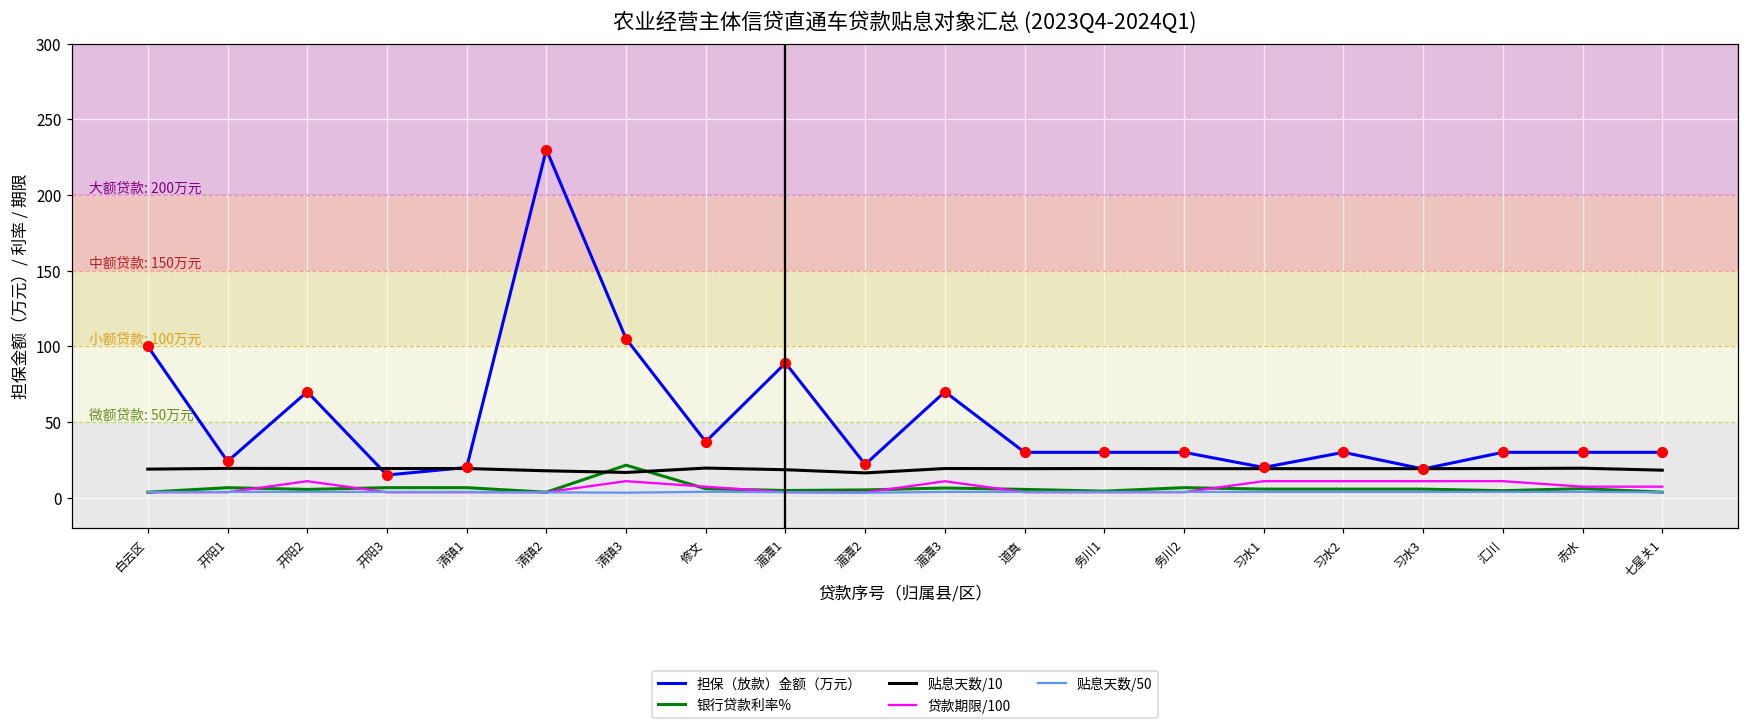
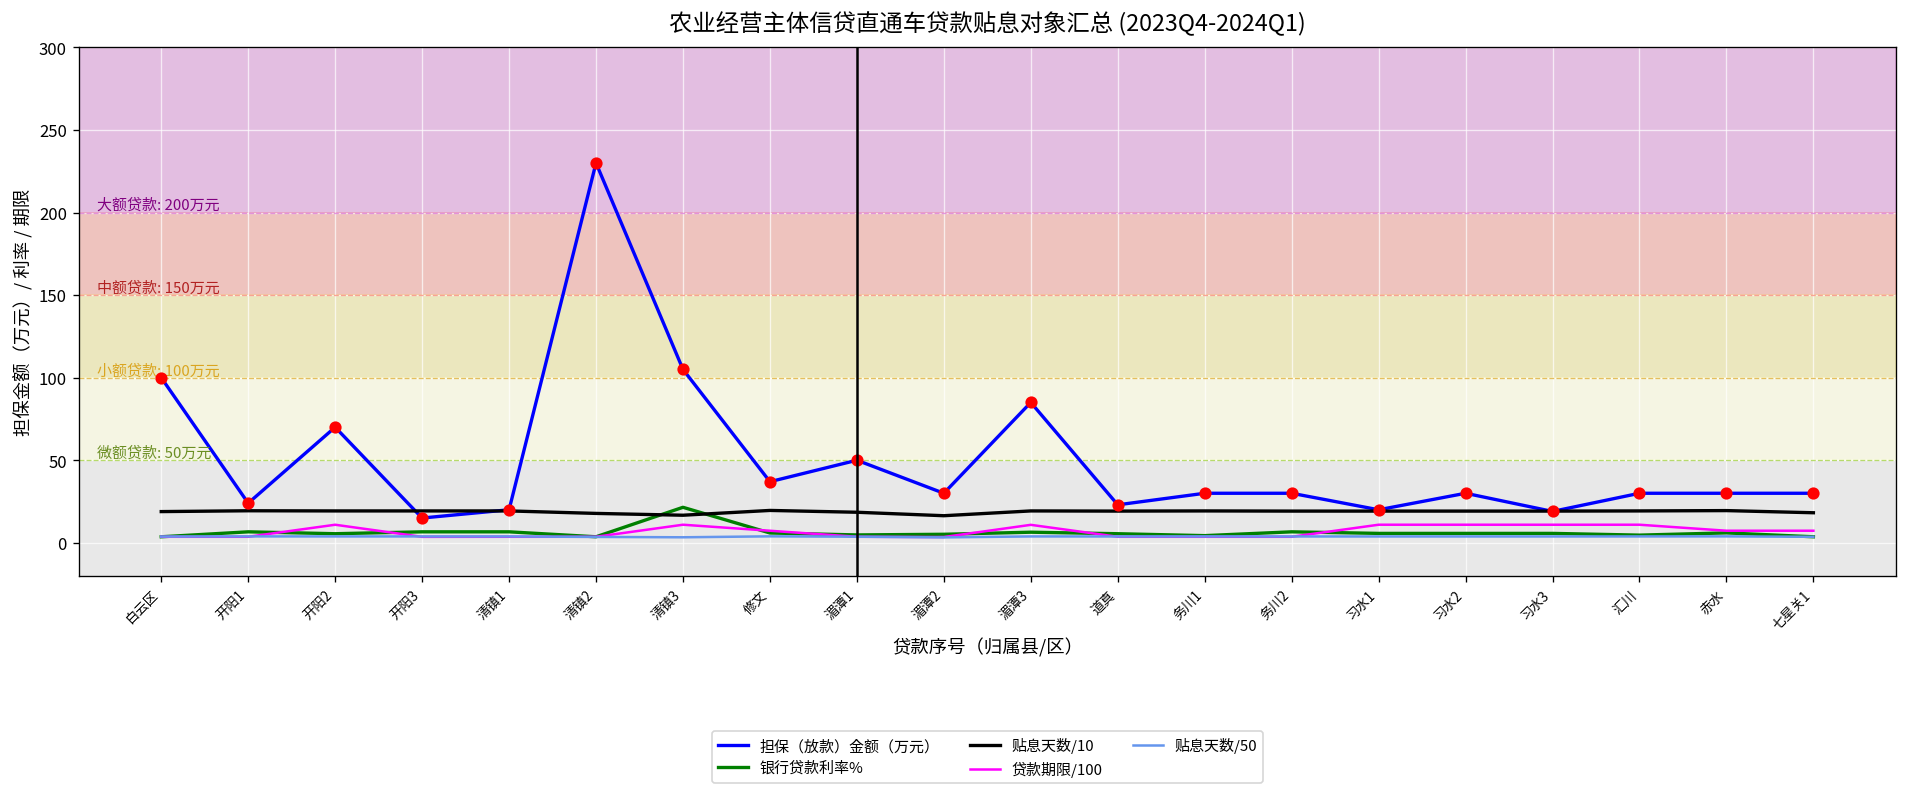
担保（放款）金额（万元）, 湄潭1: 89 -> 50
担保（放款）金额（万元）, 湄潭2: 22 -> 30
担保（放款）金额（万元）, 湄潭3: 70 -> 85
担保（放款）金额（万元）, 道真: 30 -> 23
